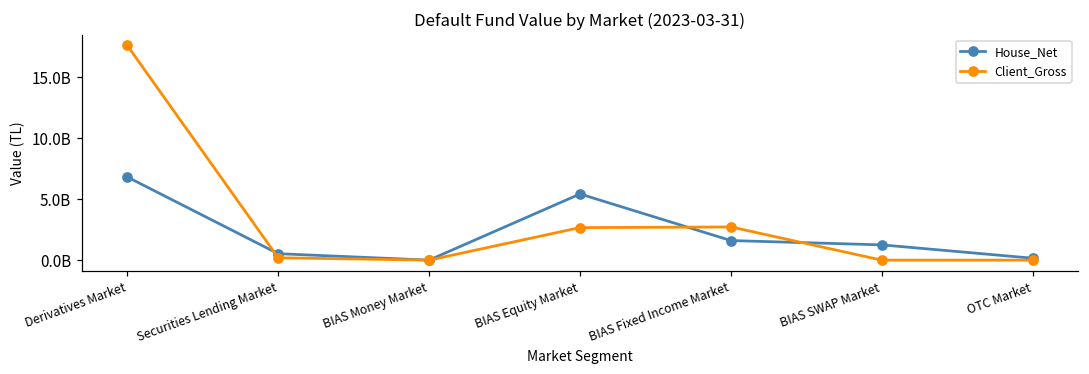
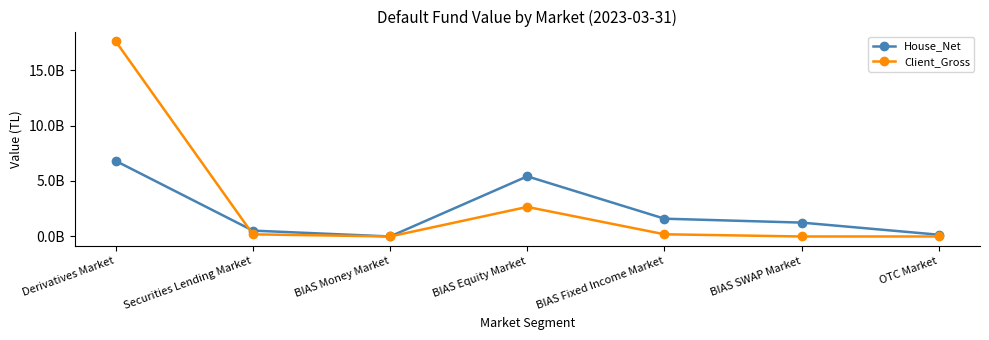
Client_Gross, BIAS Fixed Income Market: 2700000000 -> 200000000
